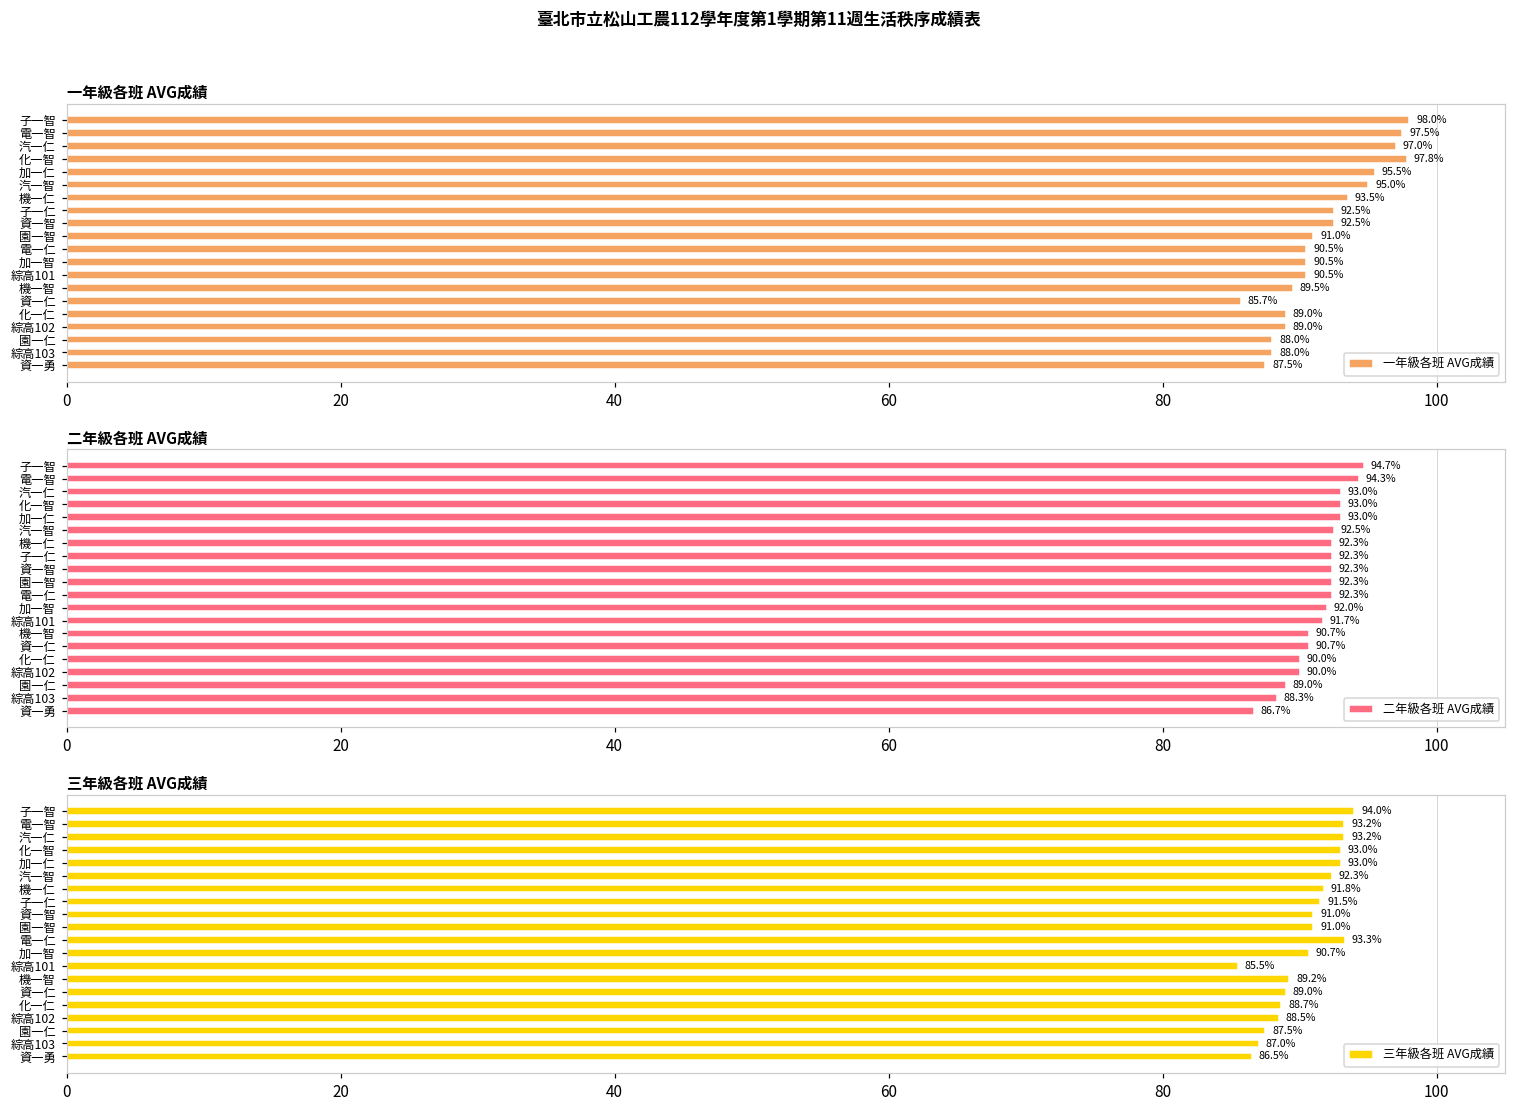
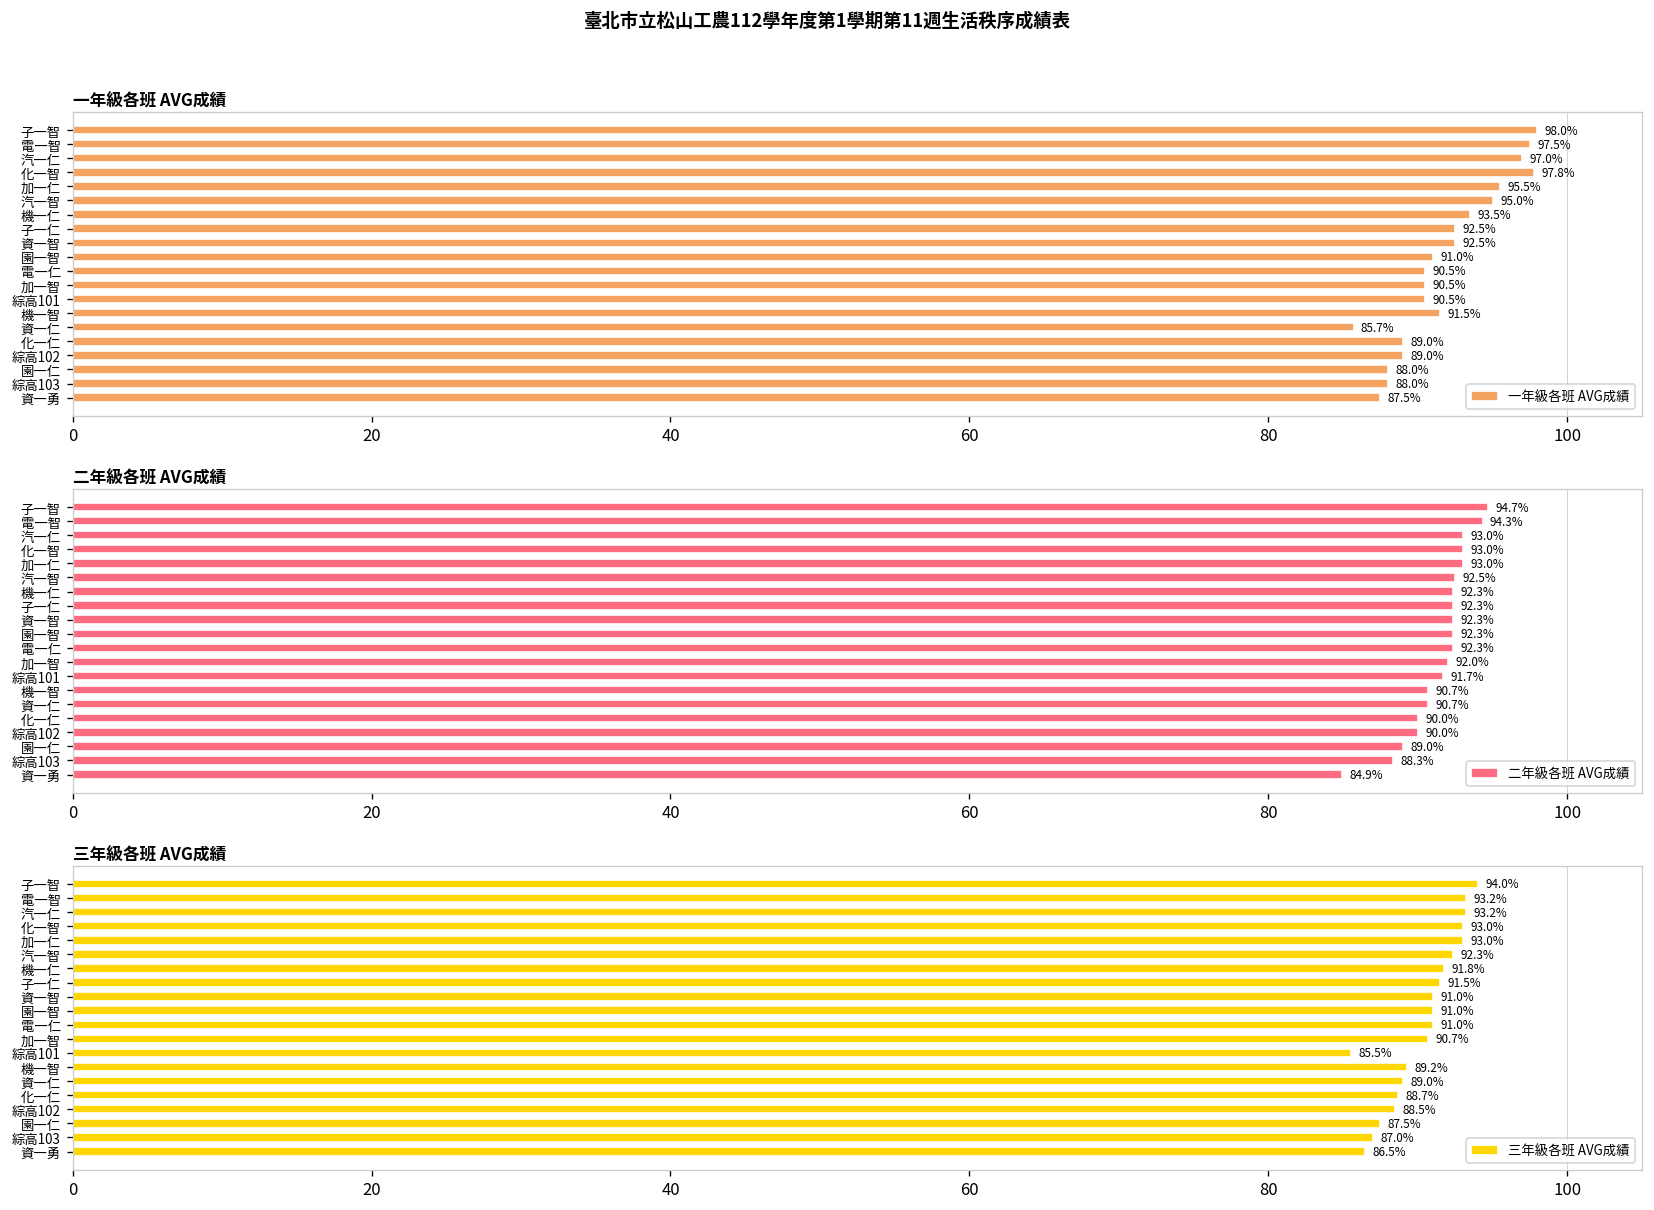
一年級各班 AVG成績, 機一智: 89.5% -> 91.5%
二年級各班 AVG成績, 資一勇: 86.7% -> 84.9%
三年級各班 AVG成績, 電一仁: 93.3% -> 91.0%
